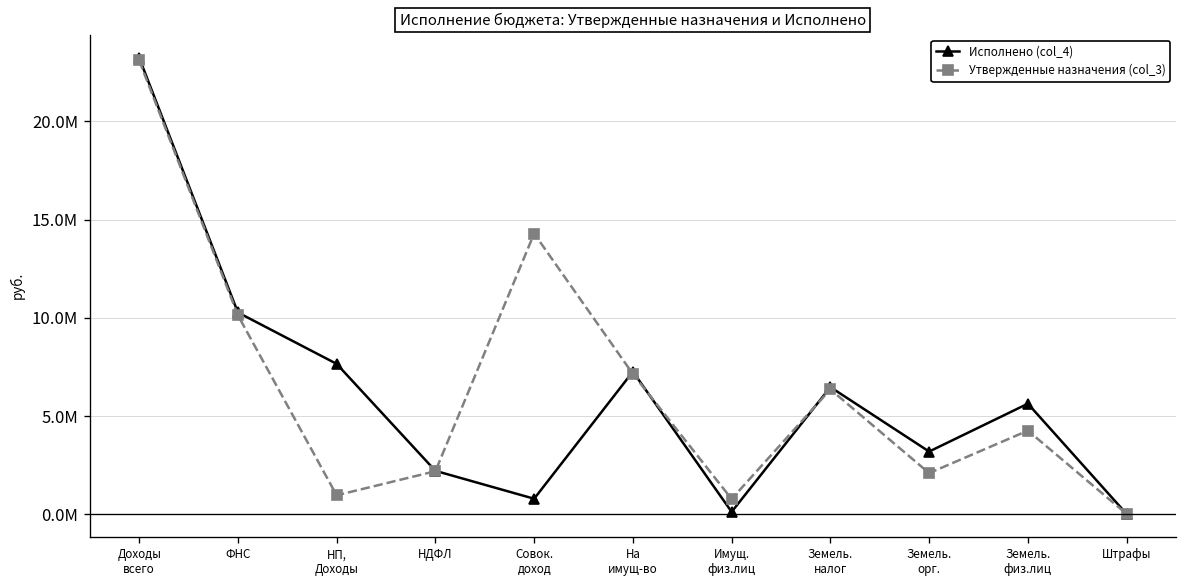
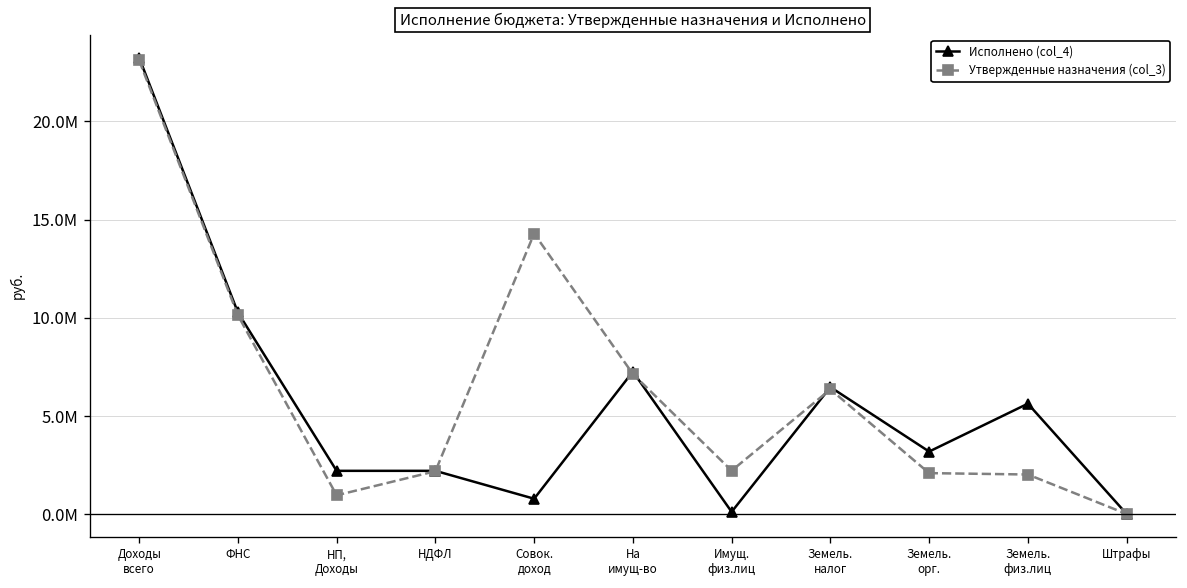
Исполнено (col_4), НП, Доходы: 7700000 -> 2200000
Утвержденные назначения (col_3), Имущ. физ.лиц: 800000 -> 2200000
Утвержденные назначения (col_3), Земель. физ.лиц: 4300000 -> 2000000
